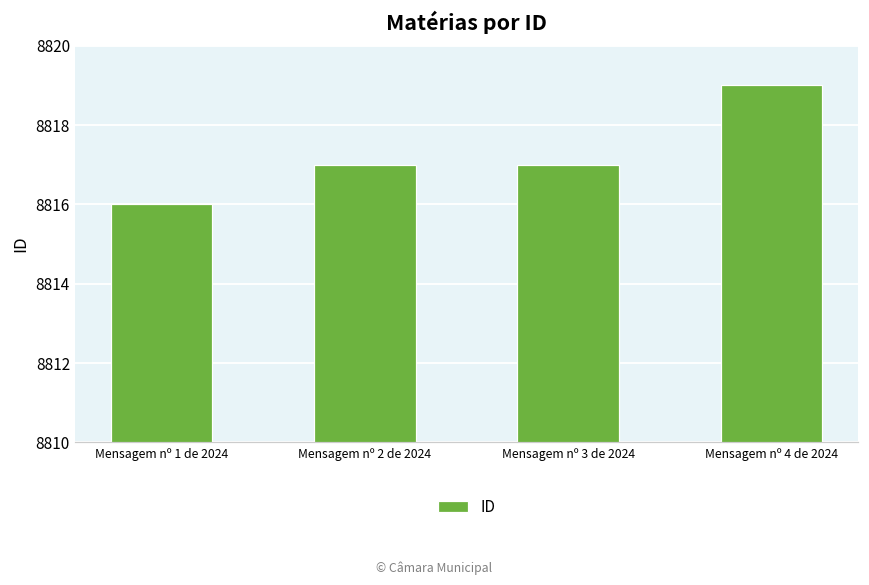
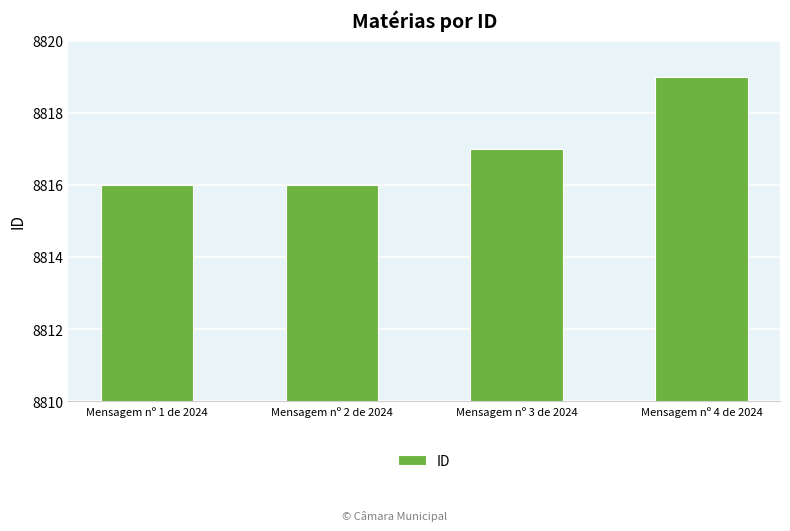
Mensagem nº 2 de 2024: 8817 -> 8816
